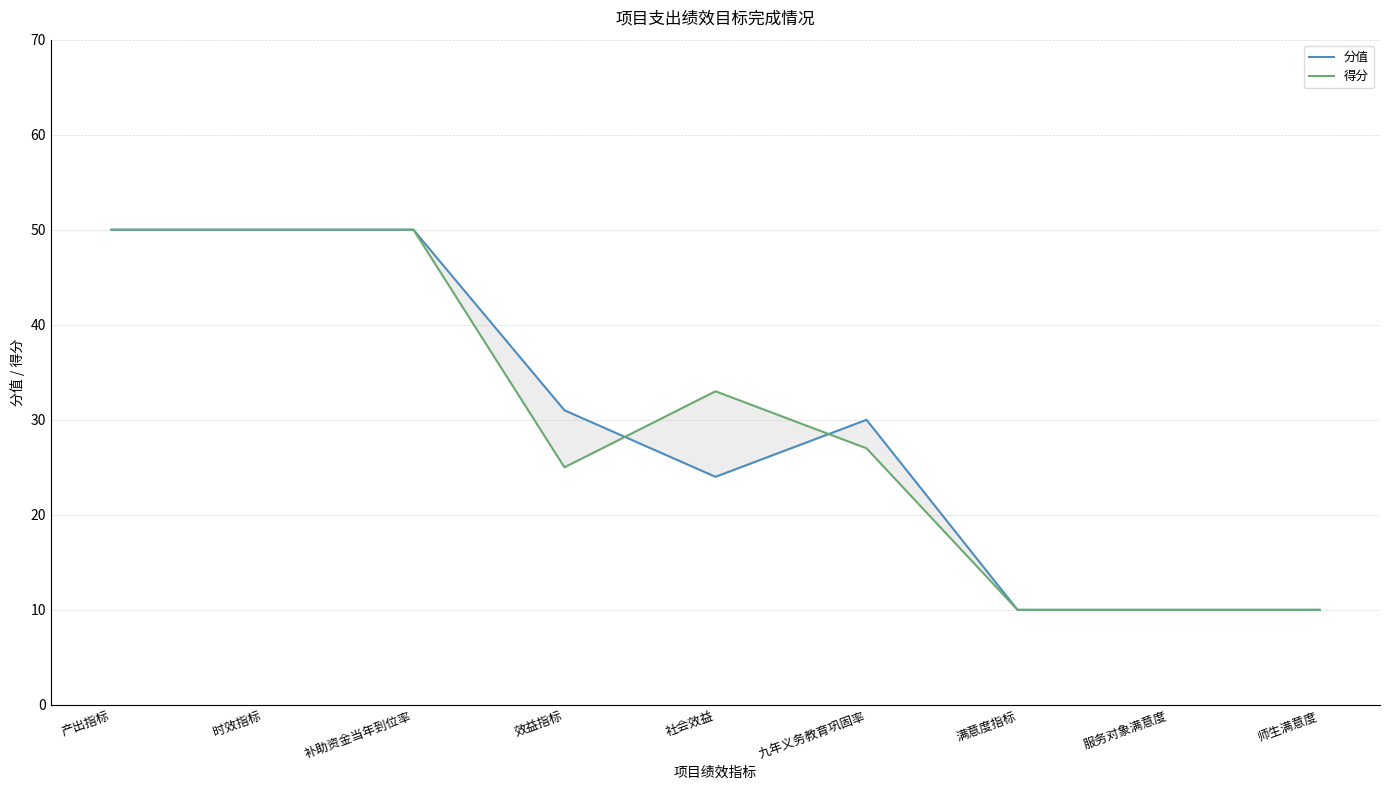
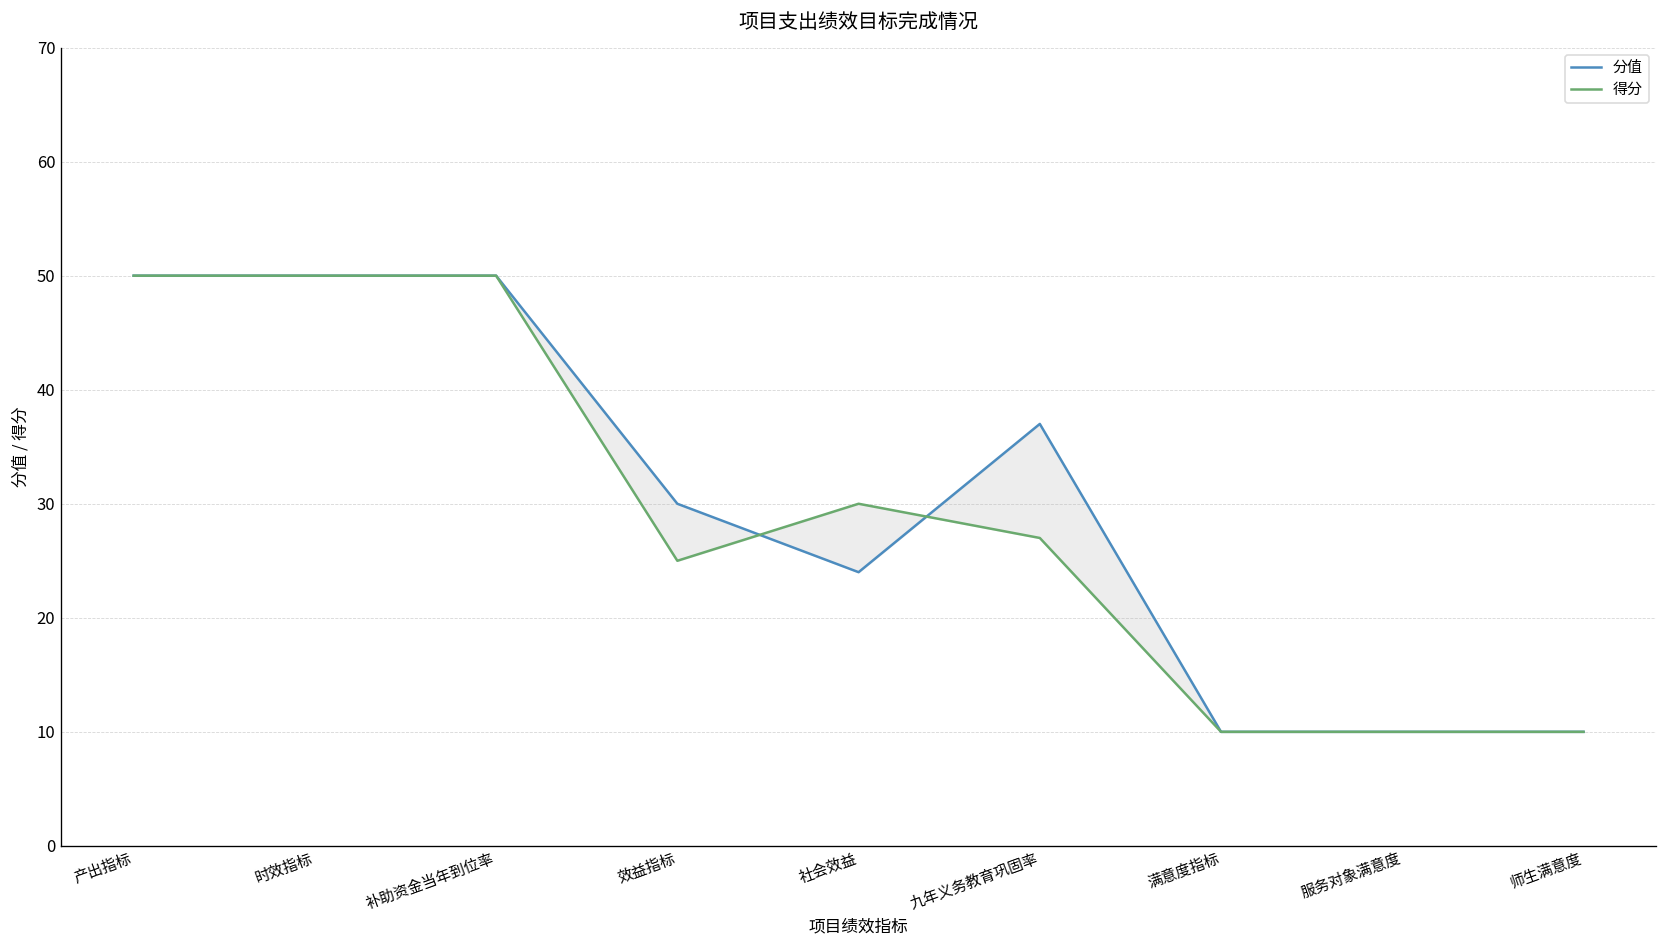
分值, 效益指标: 31 -> 30
得分, 社会效益: 33 -> 30
分值, 九年义务教育巩固率: 30 -> 37
